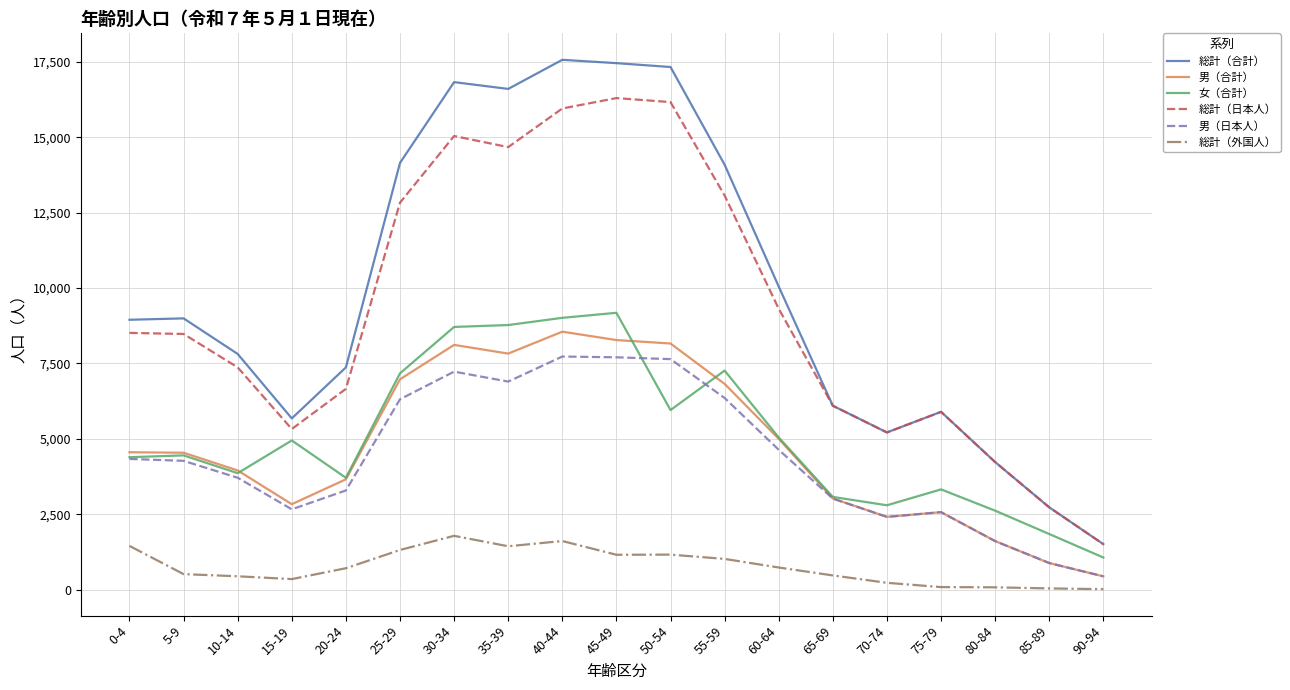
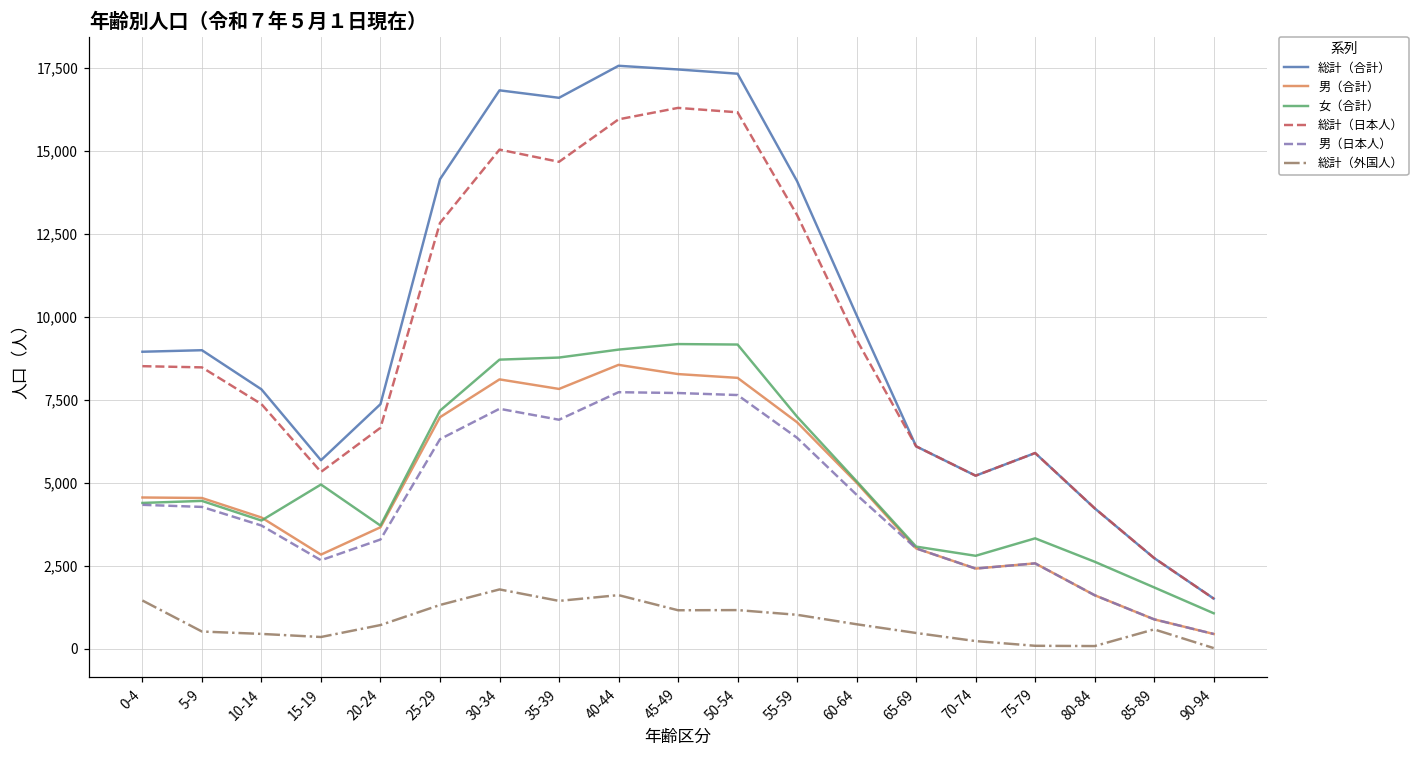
女（合計）, 50-54: 6,000 -> 9,200
女（合計）, 55-59: 7,300 -> 7,000
総計（外国人）, 85-89: 0 -> 600
